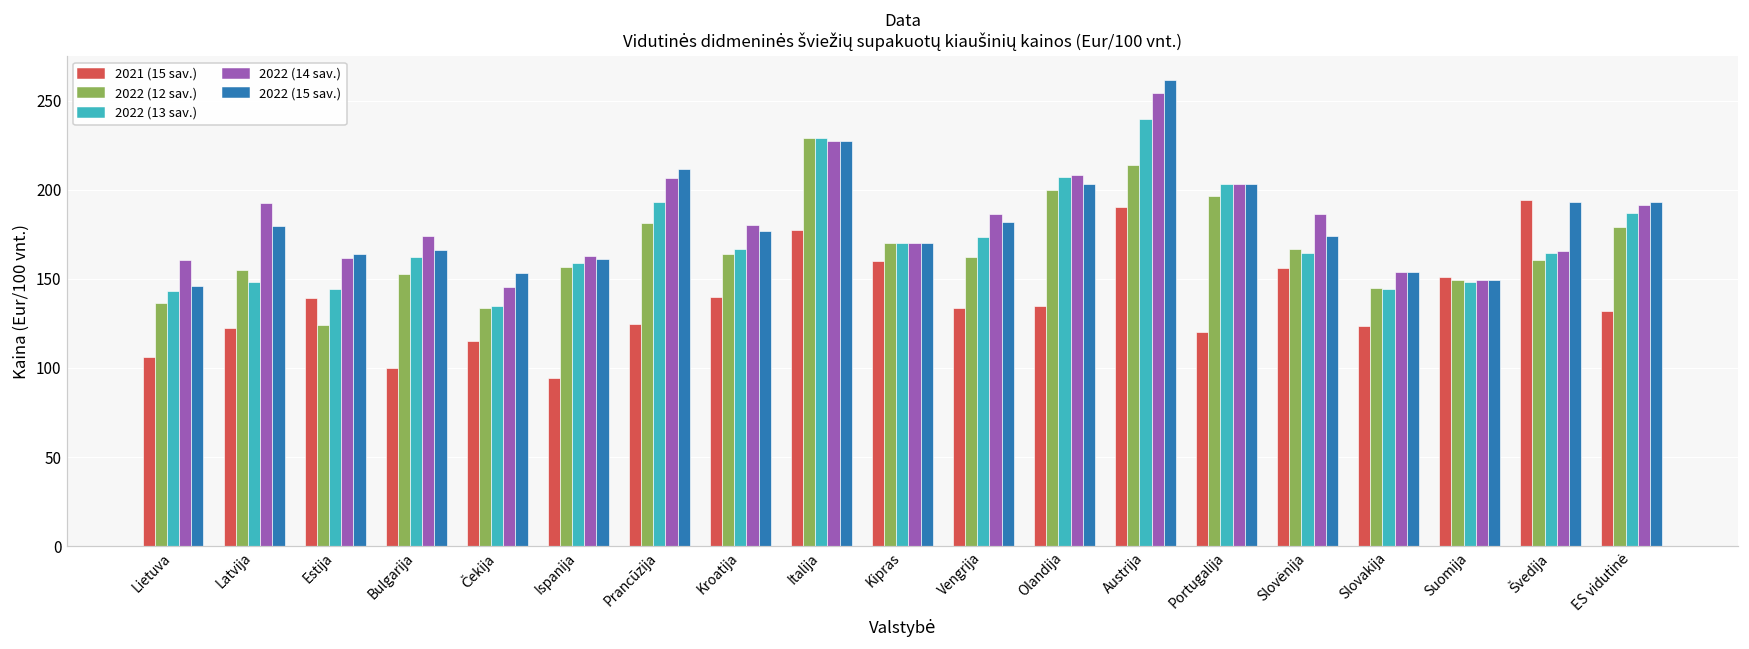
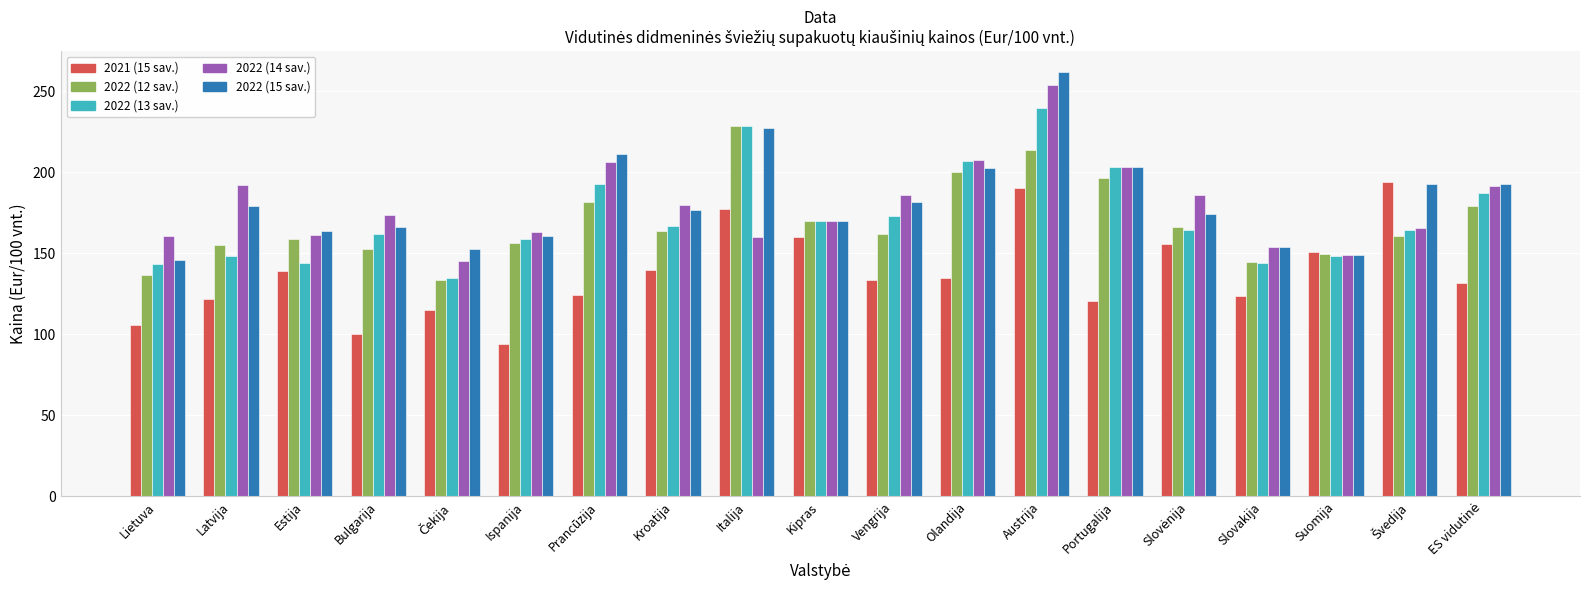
2022 (12 sav.), Estija: 124 -> 159
2022 (14 sav.), Italija: 227 -> 160
